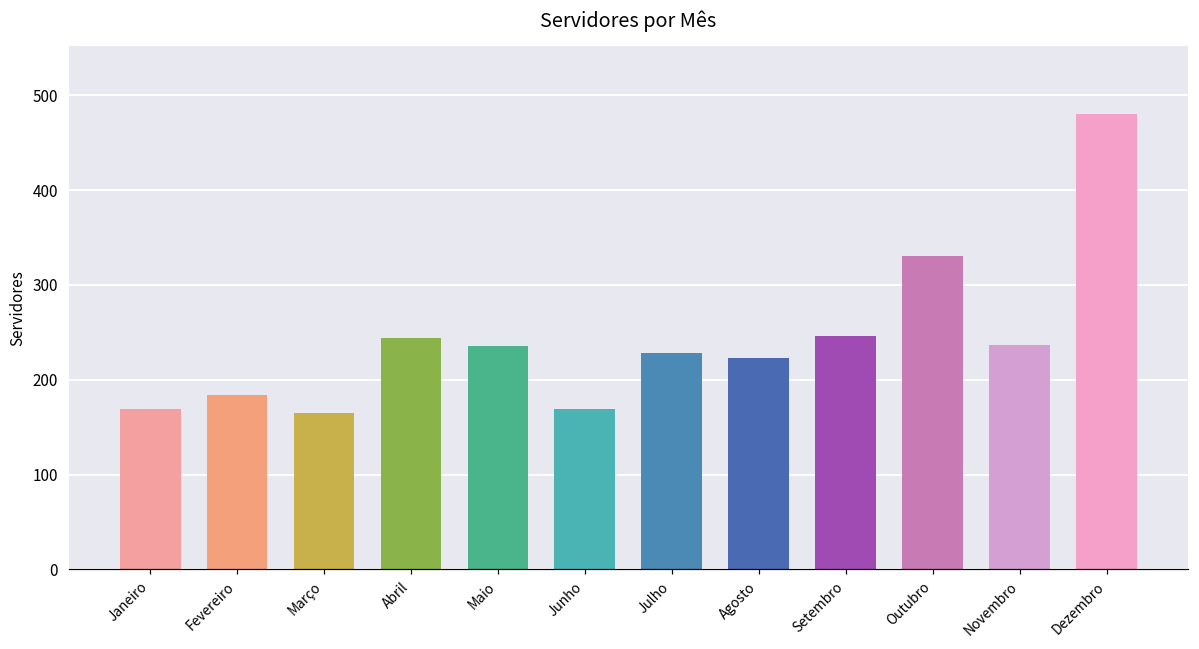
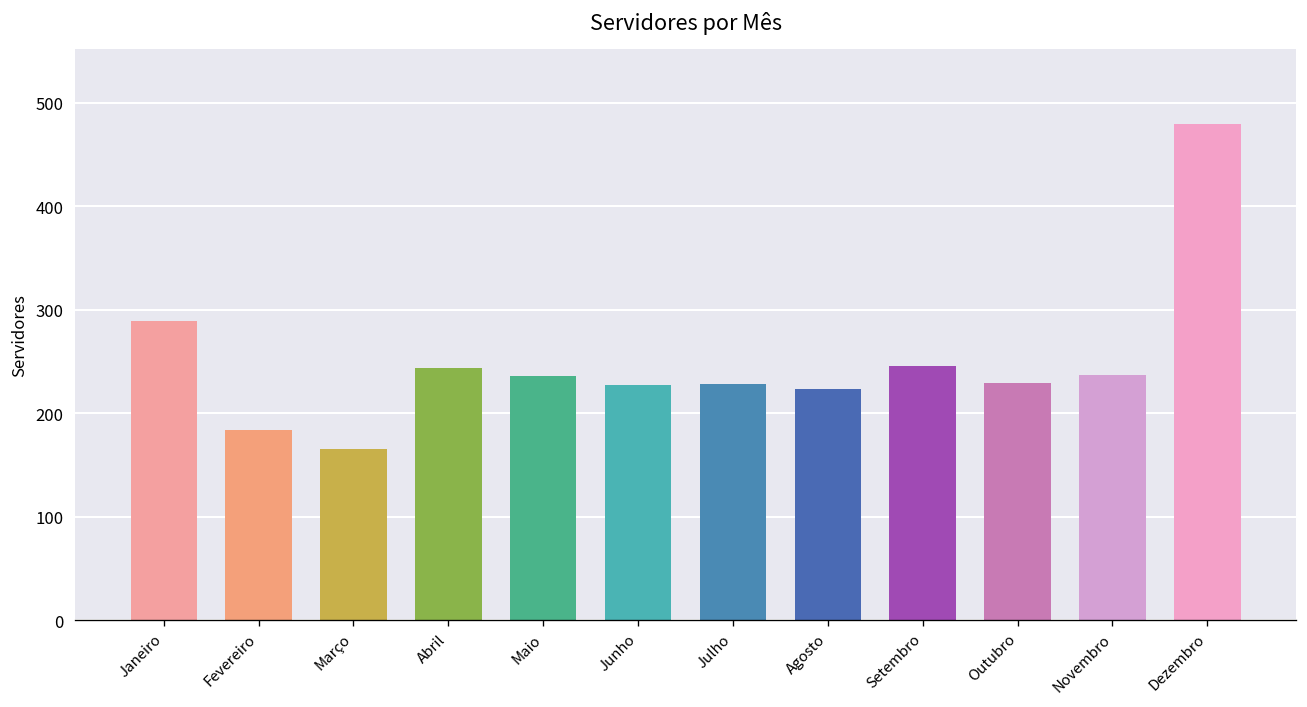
Janeiro: 170 -> 290
Junho: 170 -> 230
Outubro: 330 -> 230
